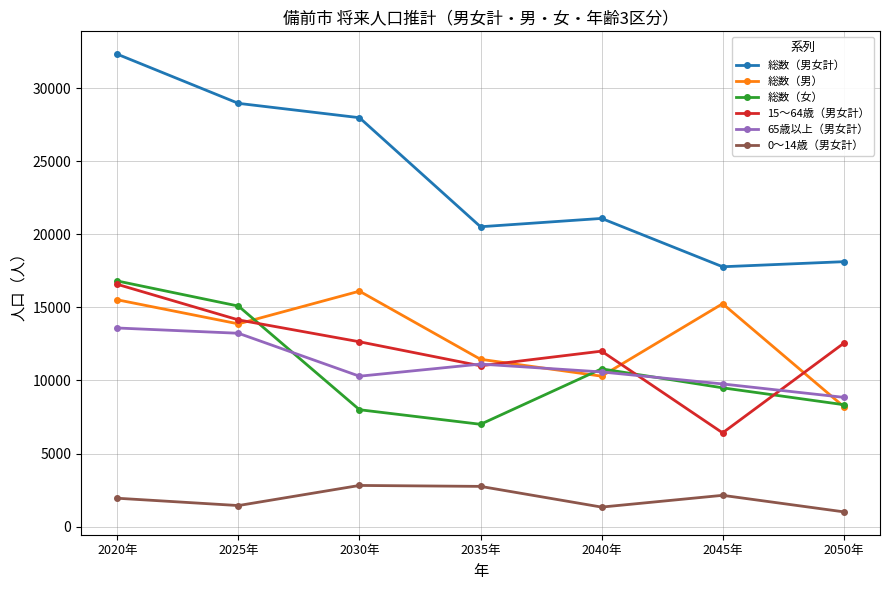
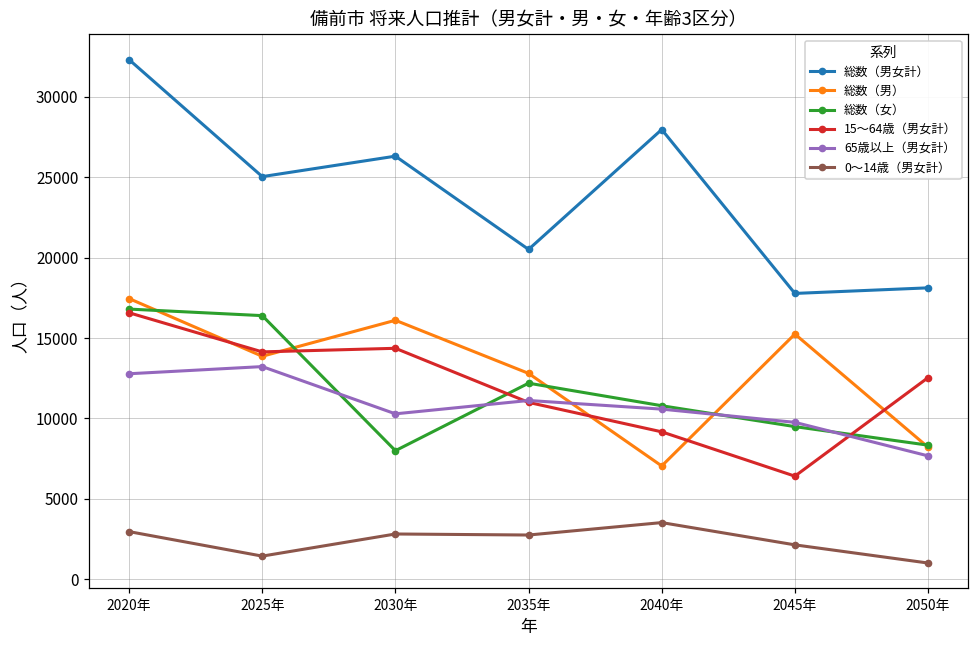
総数（男）, 2020年: 15500 -> 17500
65歳以上（男女計）, 2020年: 13600 -> 12800
0～14歳（男女計）, 2020年: 1900 -> 3000
総数（男女計）, 2025年: 29000 -> 25000
総数（女）, 2025年: 15100 -> 16400
総数（男女計）, 2030年: 28000 -> 26300
15～64歳（男女計）, 2030年: 12600 -> 14400
総数（男）, 2035年: 11400 -> 12800
総数（女）, 2035年: 7000 -> 12200
総数（男女計）, 2040年: 21100 -> 28000
総数（男）, 2040年: 10300 -> 7000
15～64歳（男女計）, 2040年: 12000 -> 9200
0～14歳（男女計）, 2040年: 1300 -> 3500
65歳以上（男女計）, 2050年: 8800 -> 7700
